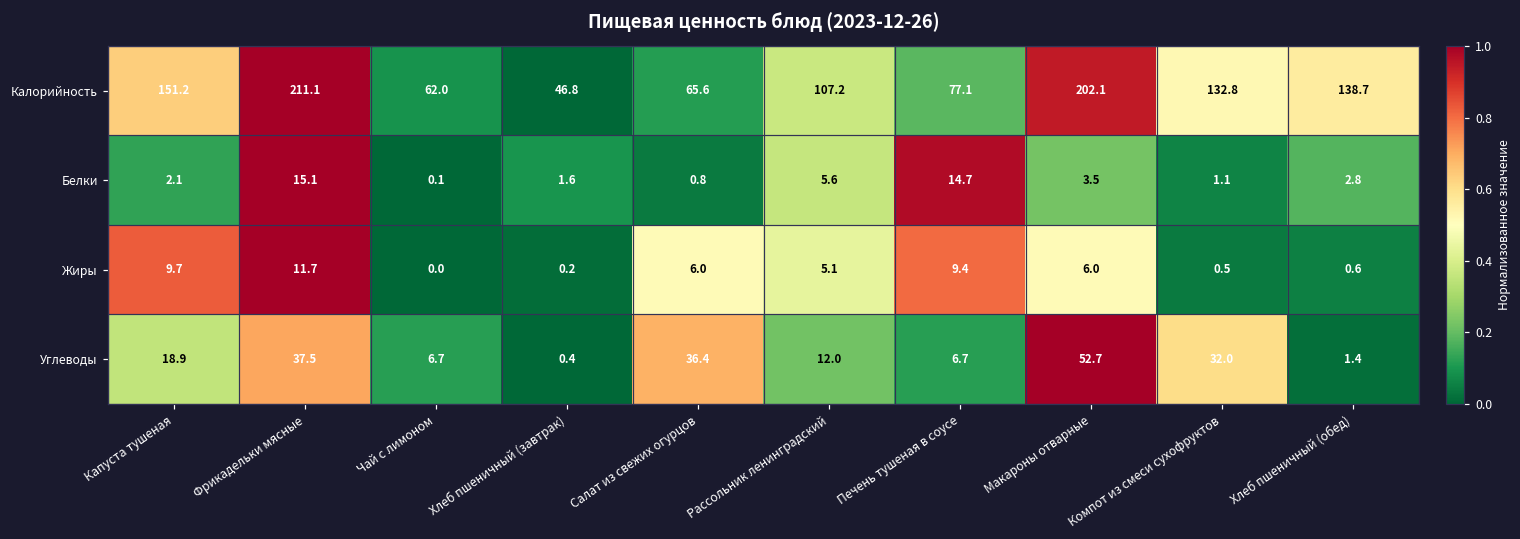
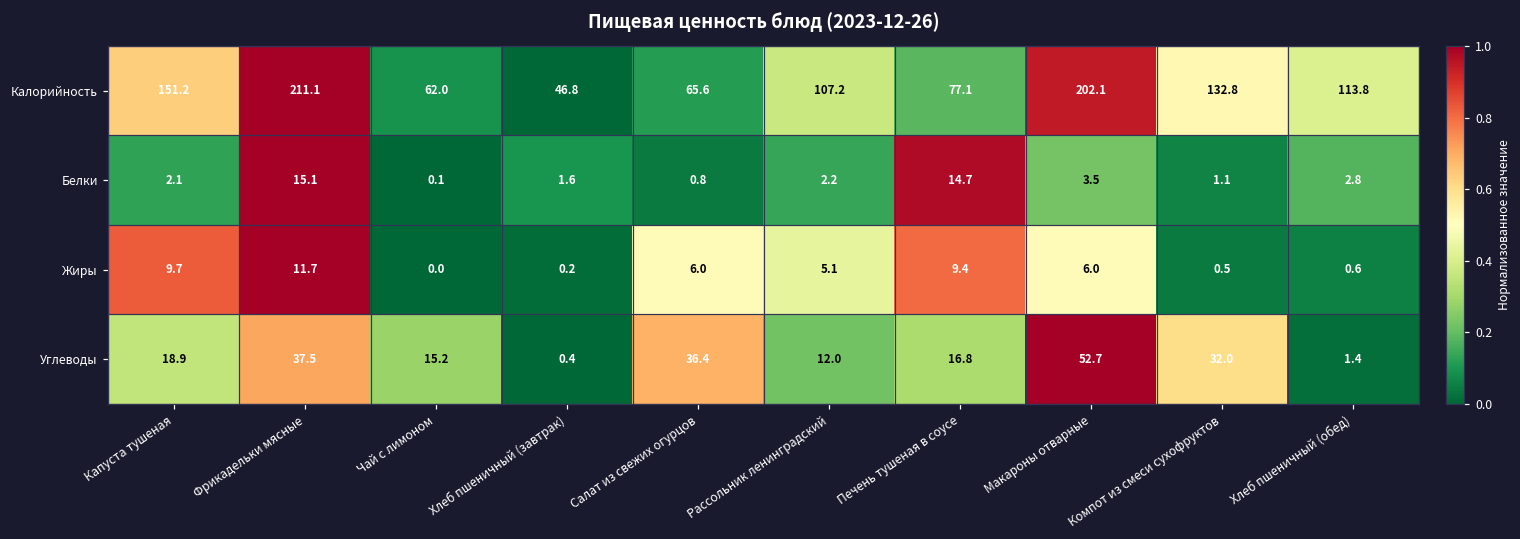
Калорийность, Хлеб пшеничный (обед): 138.7 -> 113.8
Белки, Рассольник ленинградский: 5.6 -> 2.2
Углеводы, Чай с лимоном: 6.7 -> 15.2
Углеводы, Печень тушеная в соусе: 6.7 -> 16.8
